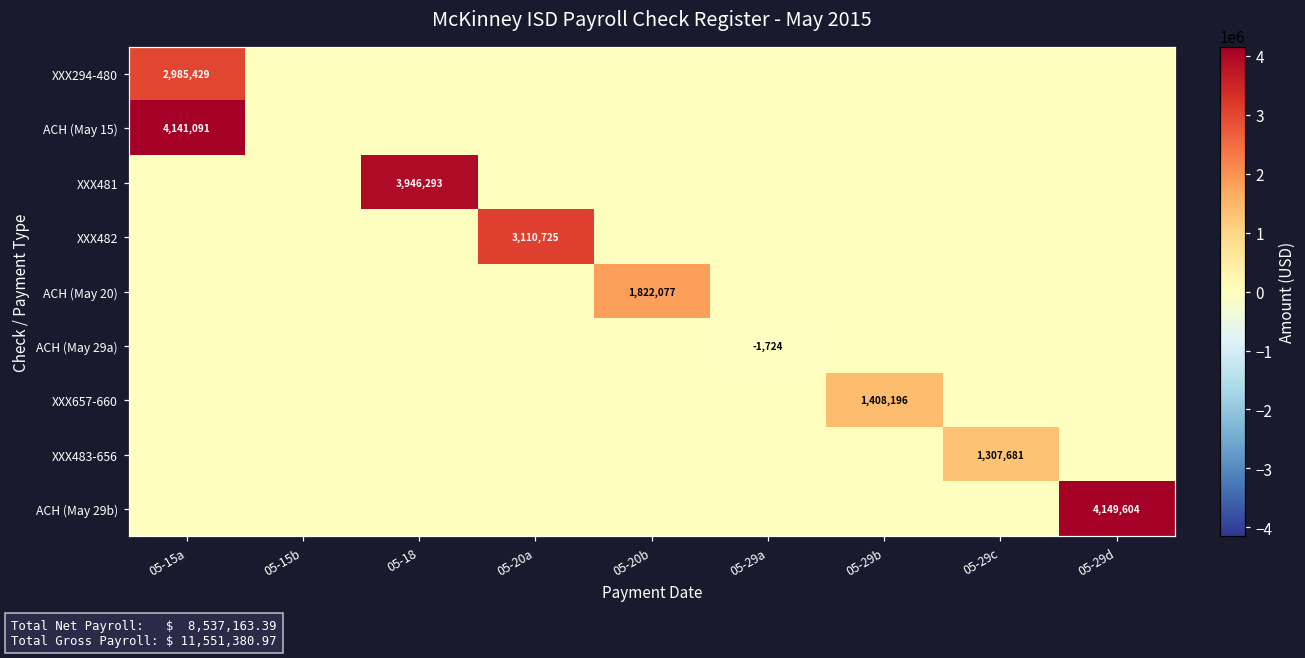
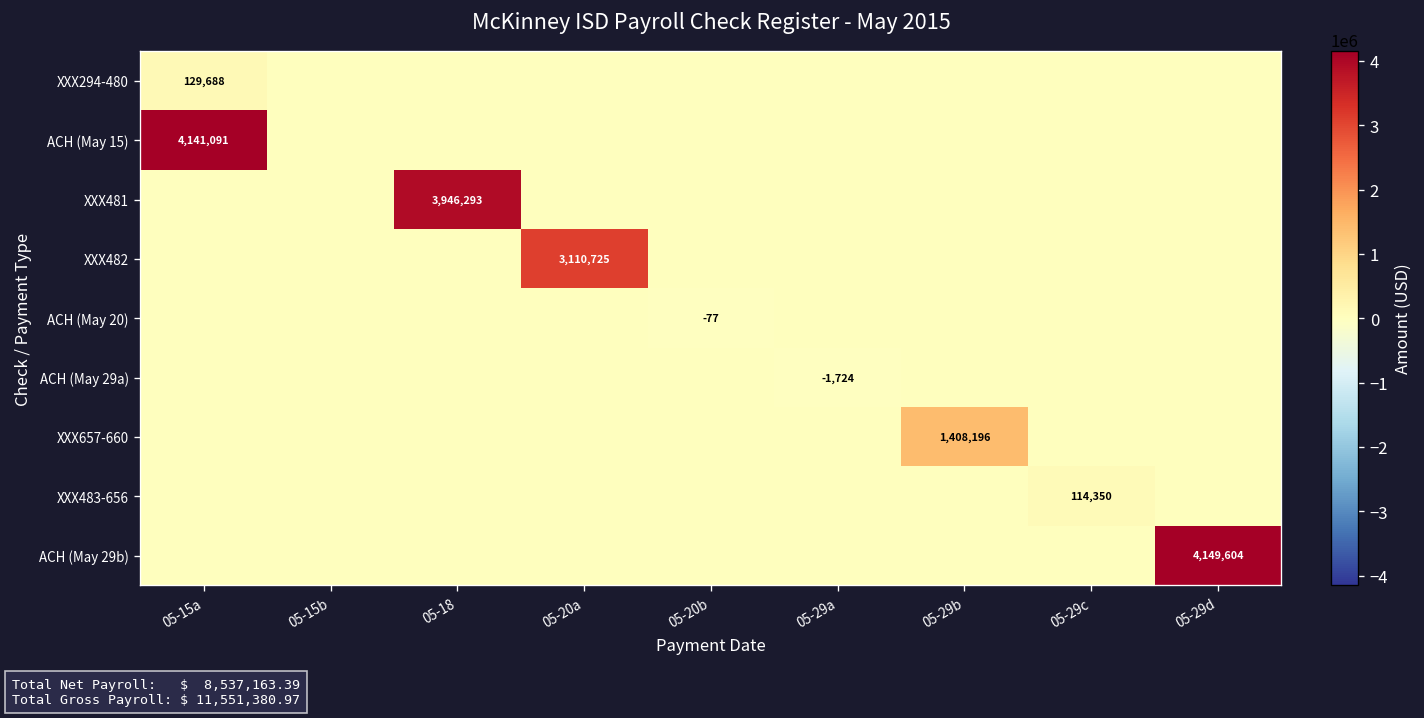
XXX294-480, 05-15a: 2,985,429 -> 129,688
ACH (May 20), 05-20b: 1,822,077 -> -77
XXX483-656, 05-29c: 1,307,681 -> 114,350
